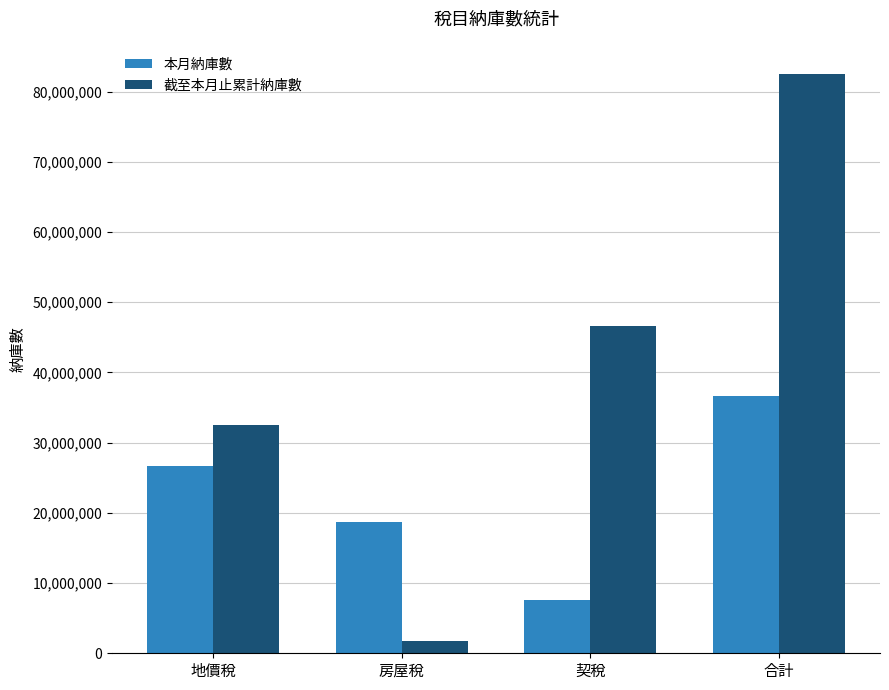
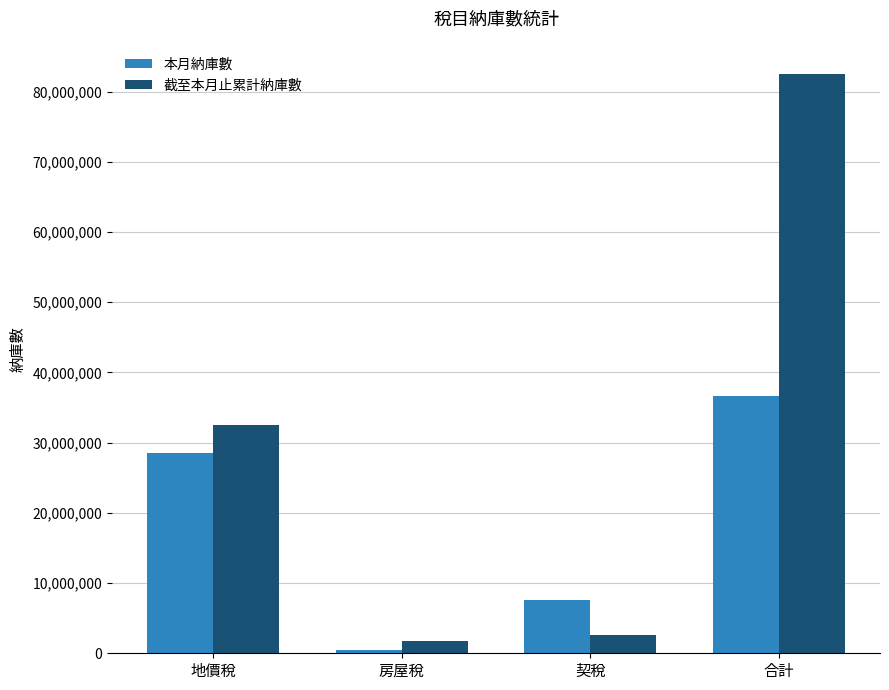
本月納庫數, 地價稅: 27,000,000 -> 28,000,000
本月納庫數, 房屋稅: 19,000,000 -> 0
截至本月止累計納庫數, 契稅: 47,000,000 -> 3,000,000
